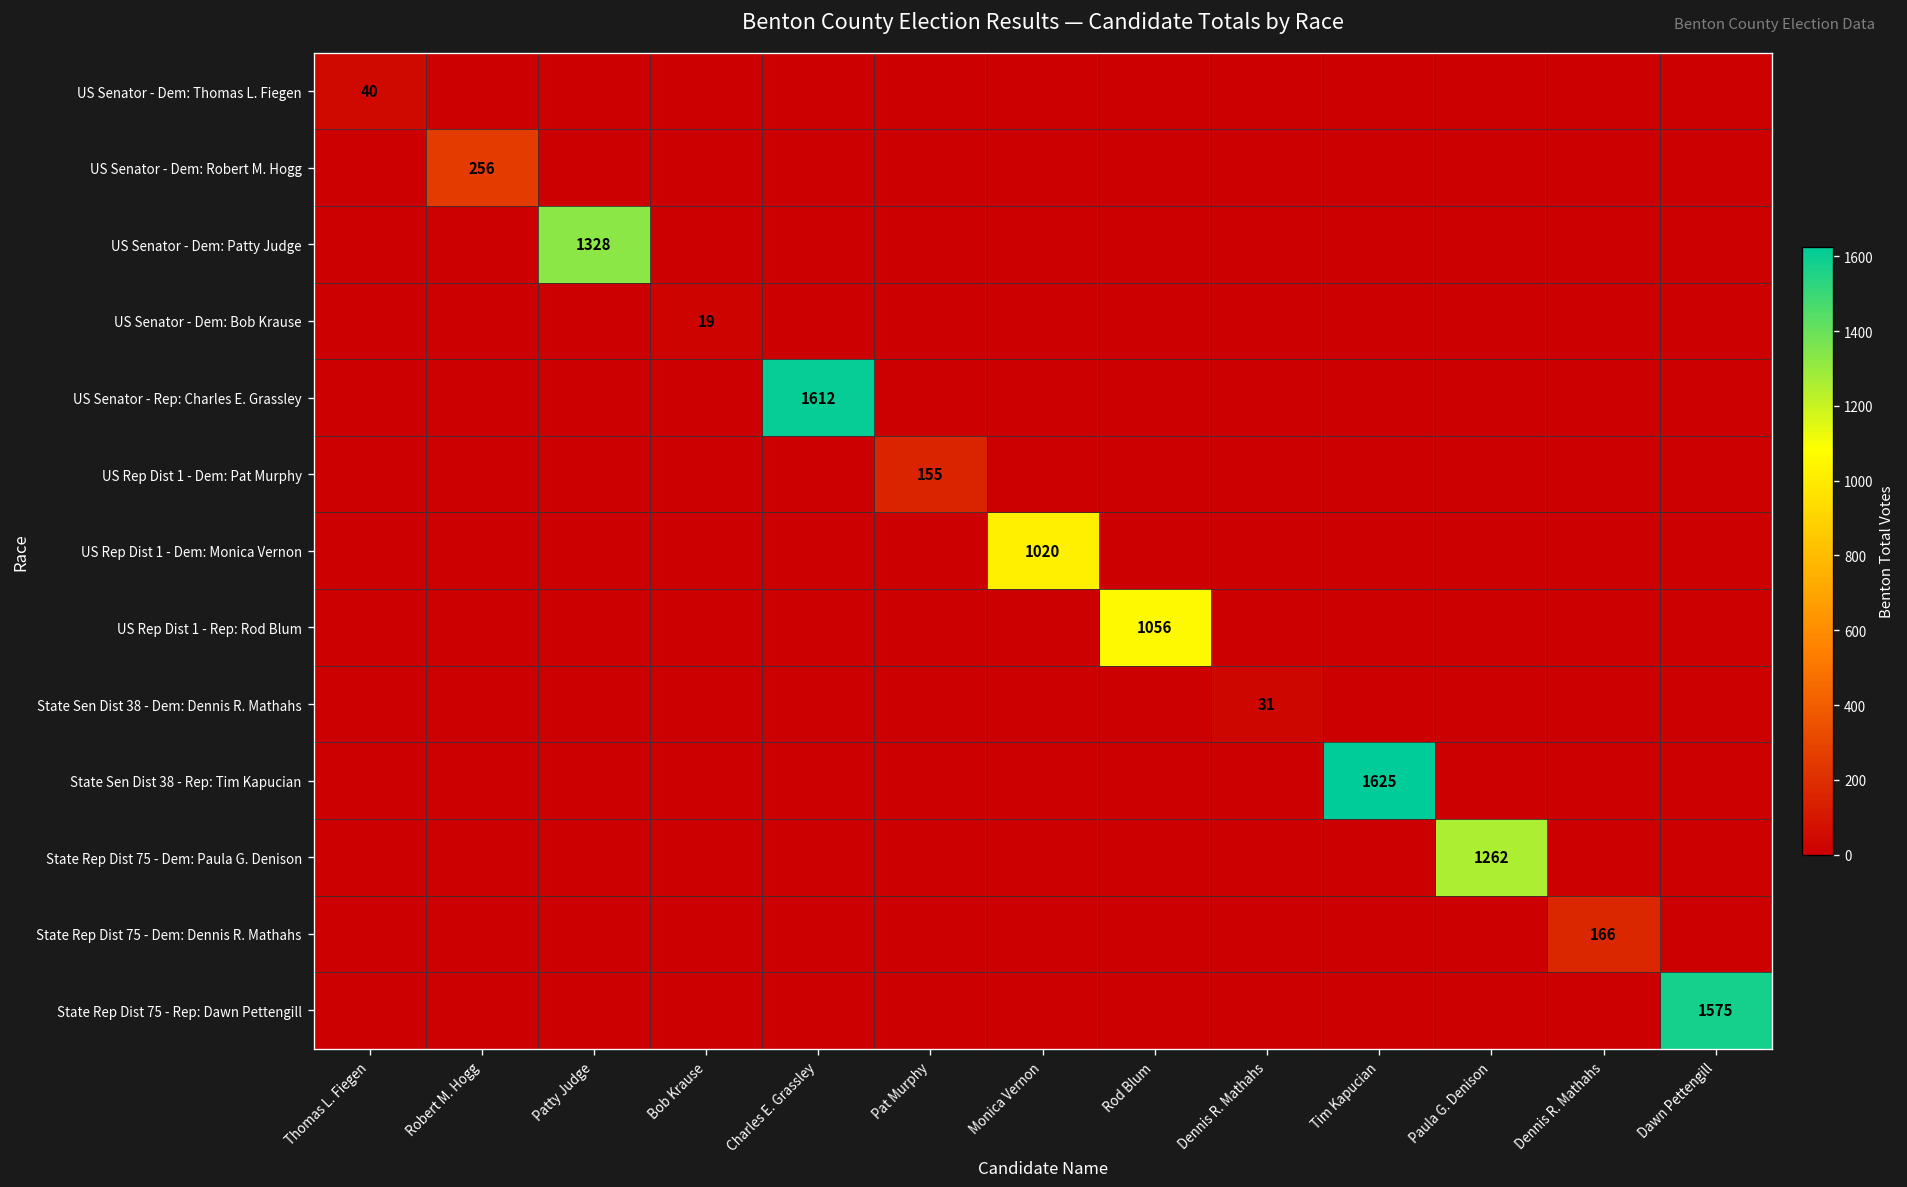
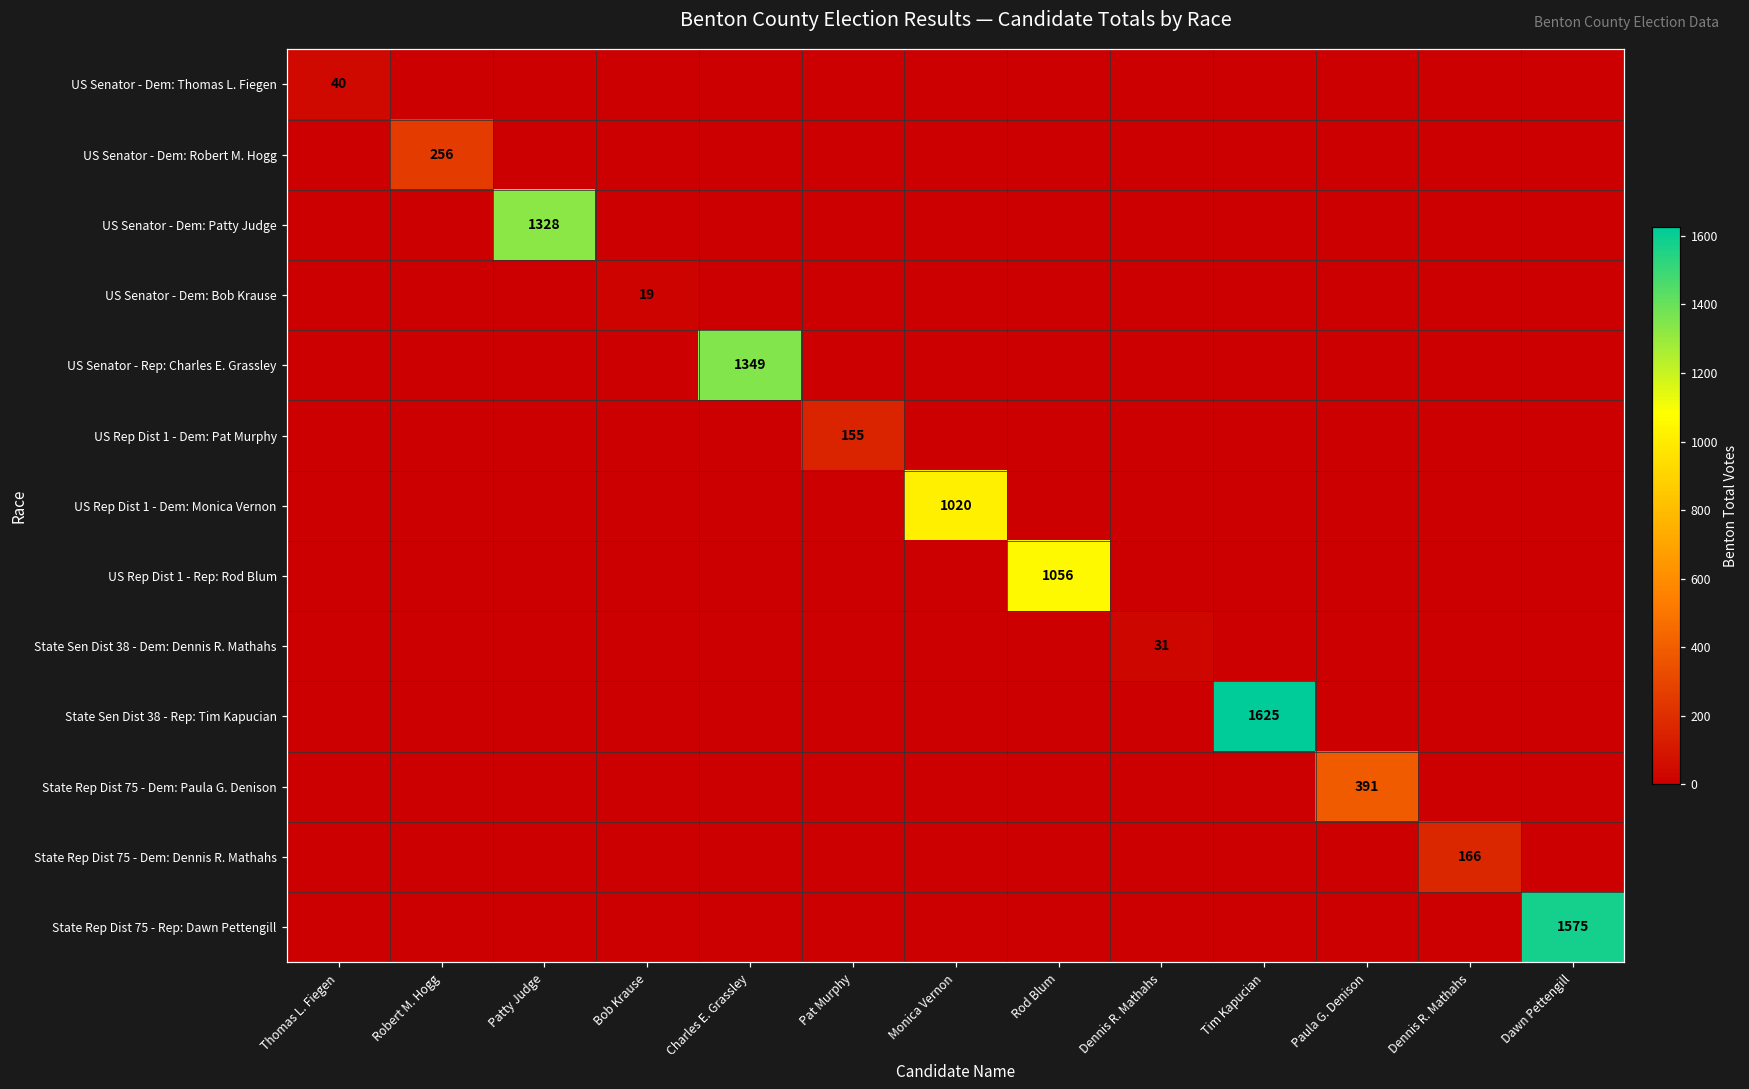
US Senator - Rep: Charles E. Grassley, Charles E. Grassley: 1612 -> 1349
State Rep Dist 75 - Dem: Paula G. Denison, Paula G. Denison: 1262 -> 391
